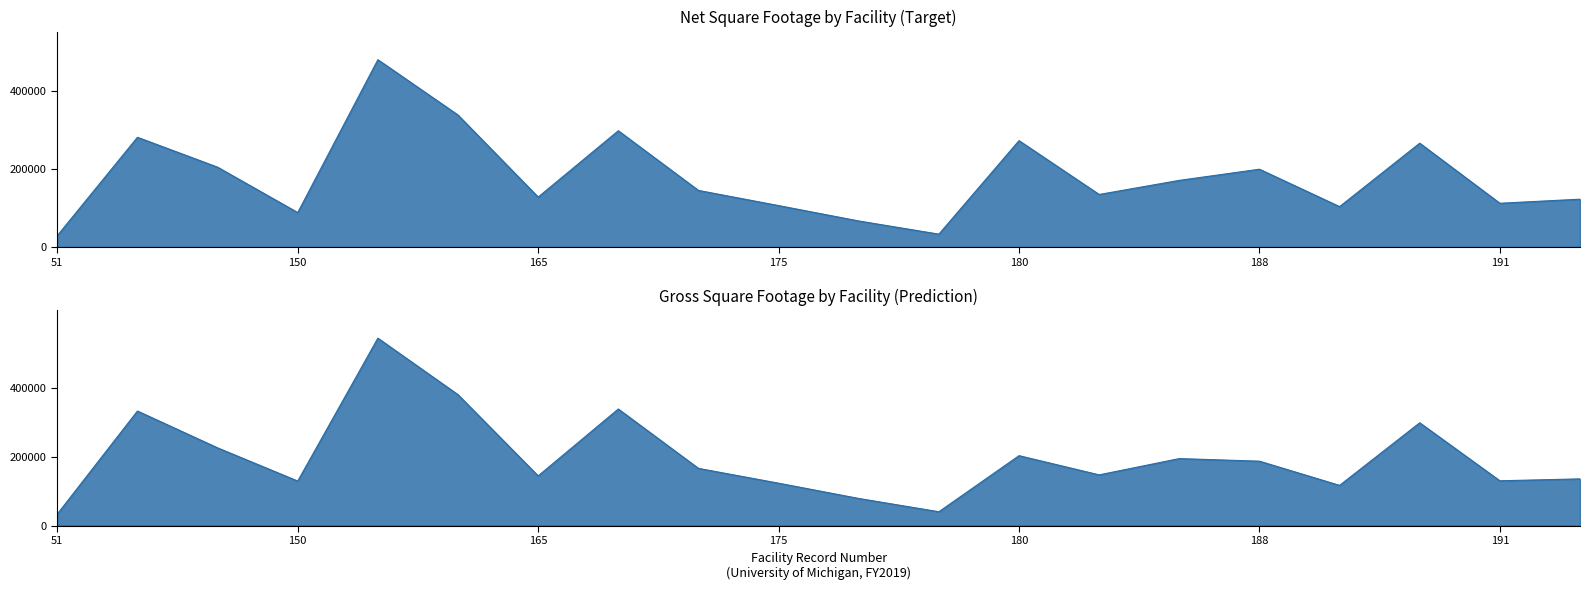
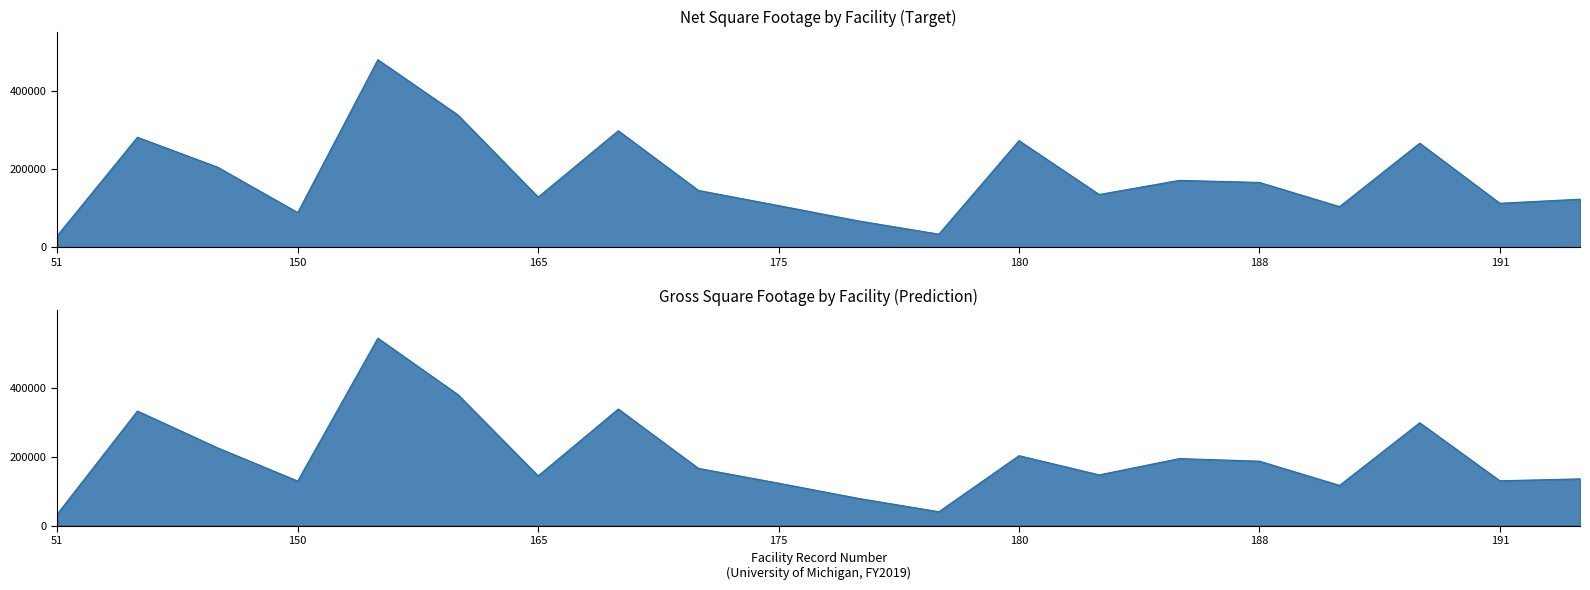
Net Square Footage by Facility (Target), 188: 200000 -> 170000
